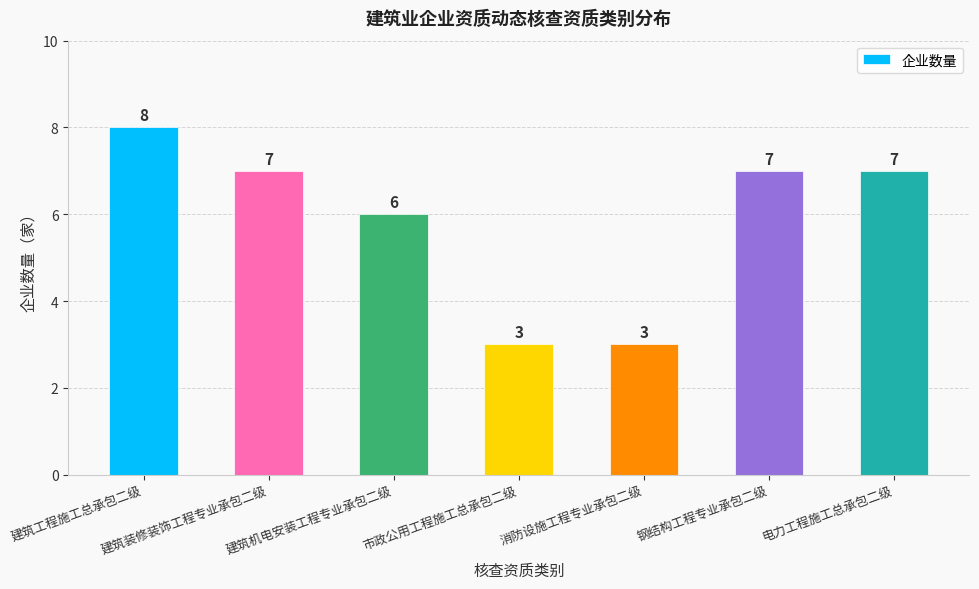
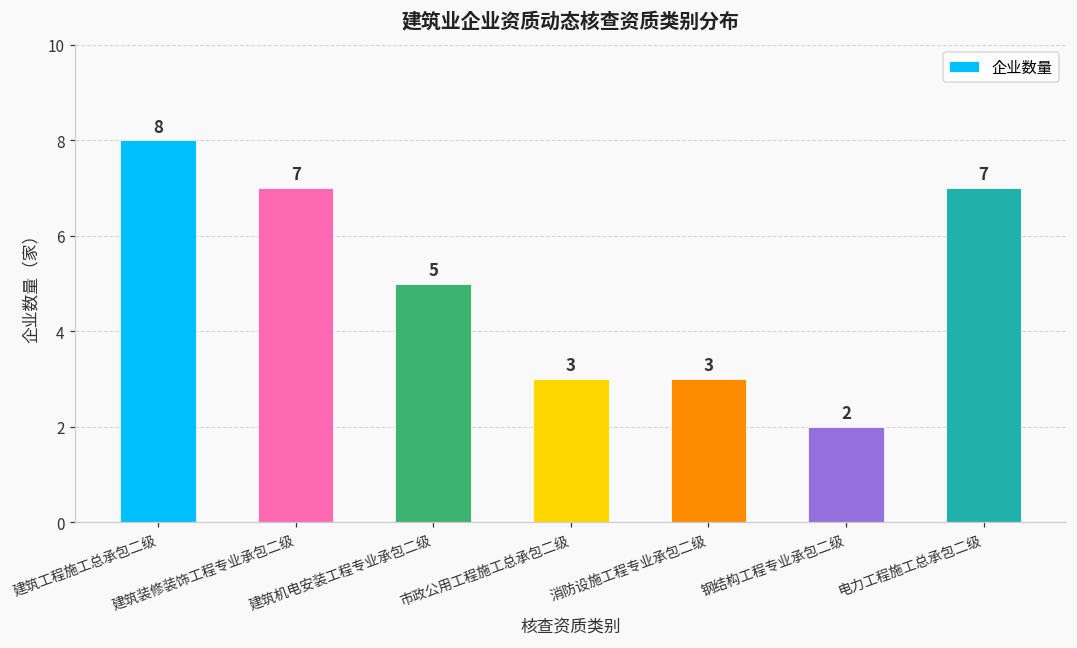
建筑机电安装工程专业承包二级: 6 -> 5
钢结构工程专业承包二级: 7 -> 2
